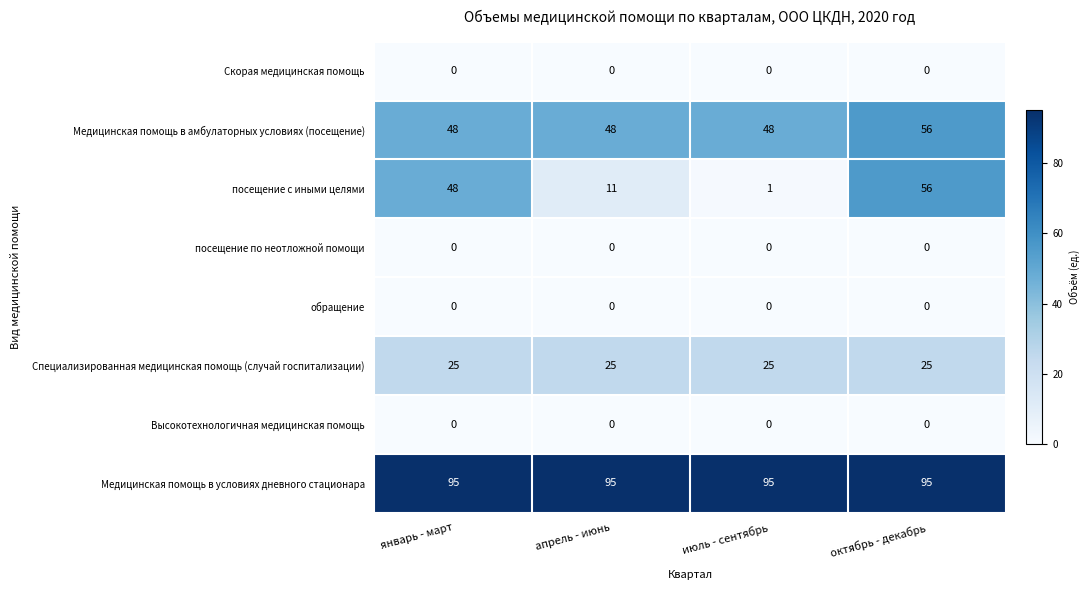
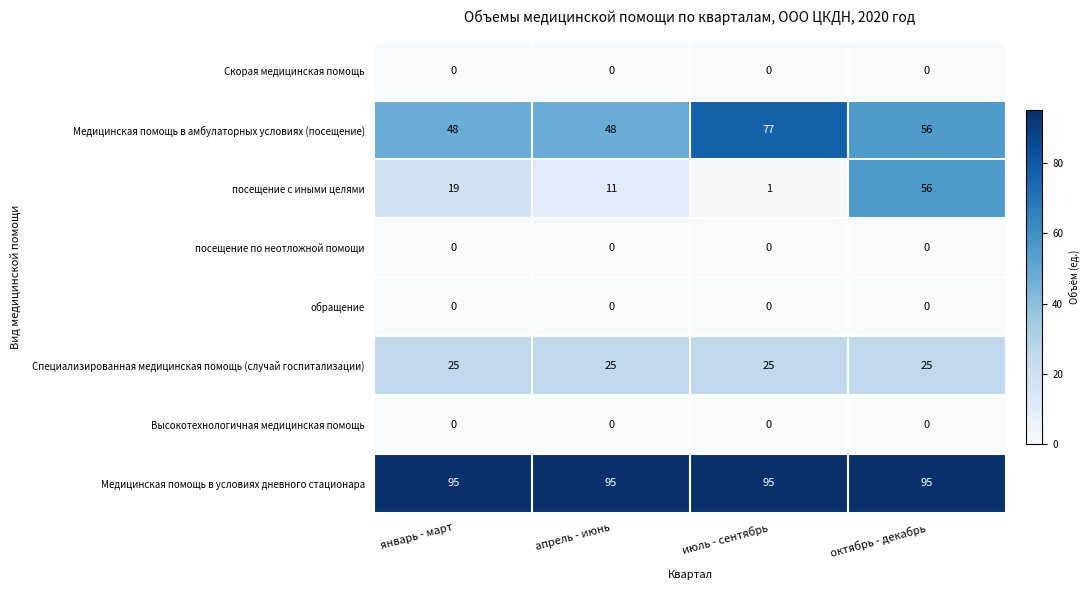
Медицинская помощь в амбулаторных условиях (посещение), июль - сентябрь: 48 -> 77
посещение с иными целями, январь - март: 48 -> 19
